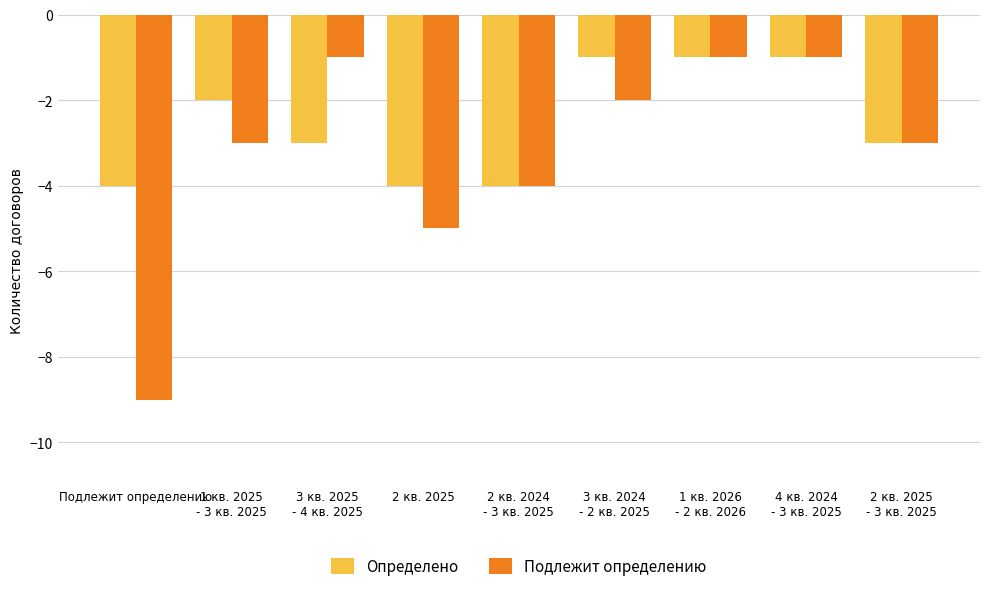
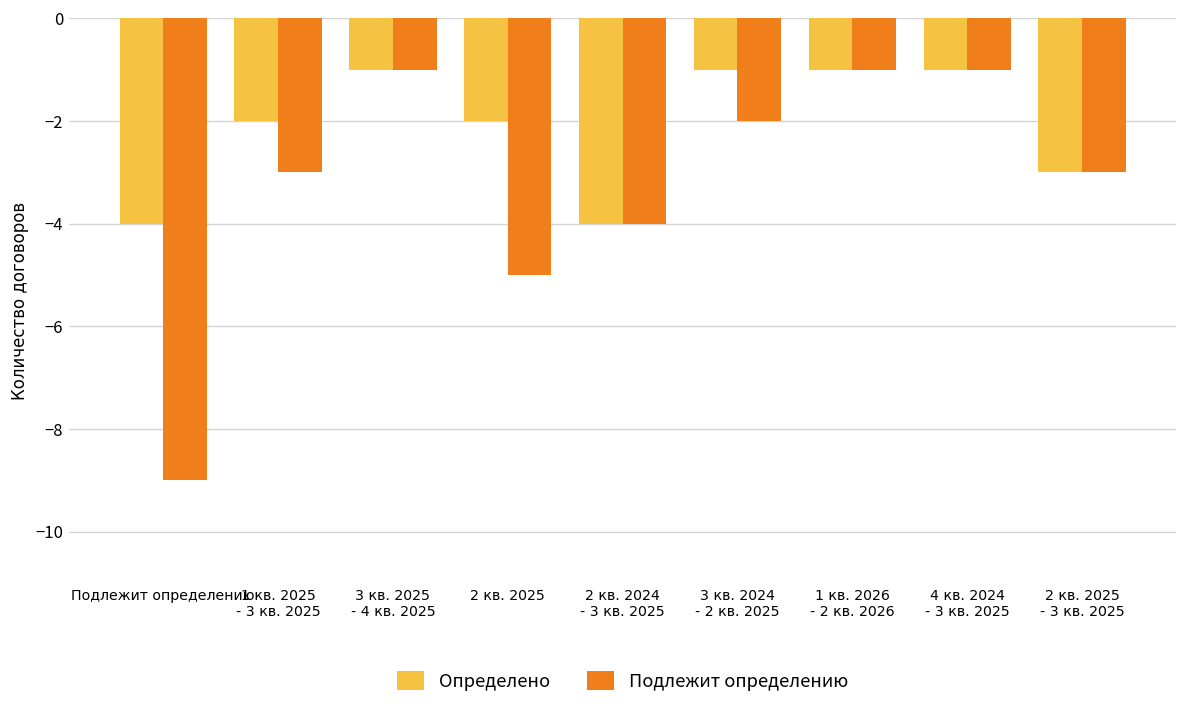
Определено, 3 кв. 2025 - 4 кв. 2025: -3 -> -1
Определено, 2 кв. 2025: -4 -> -2
